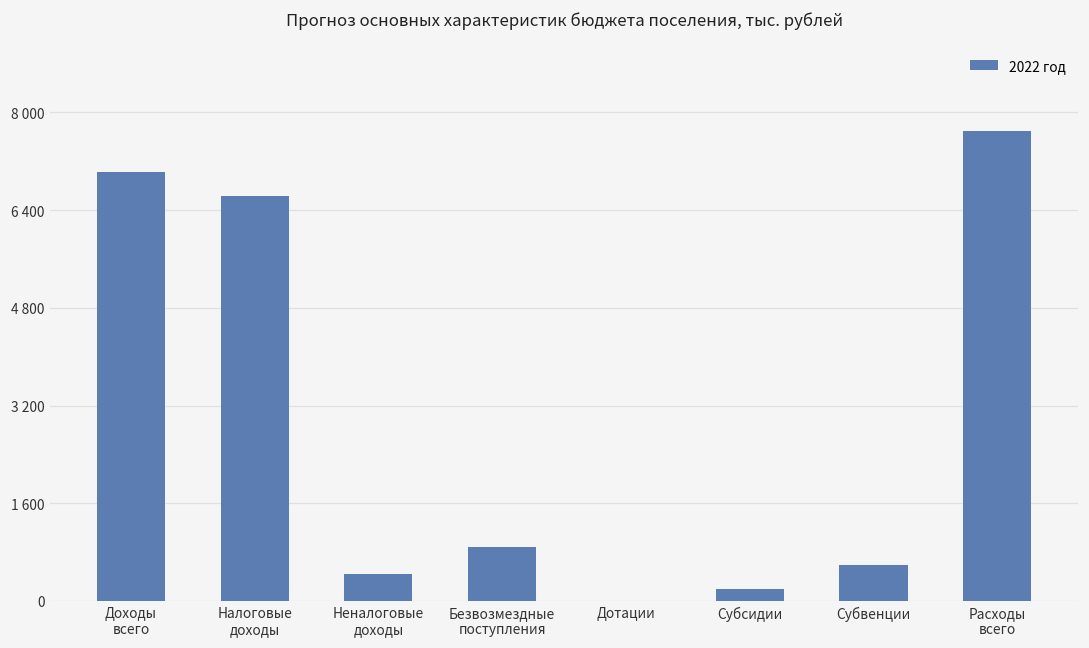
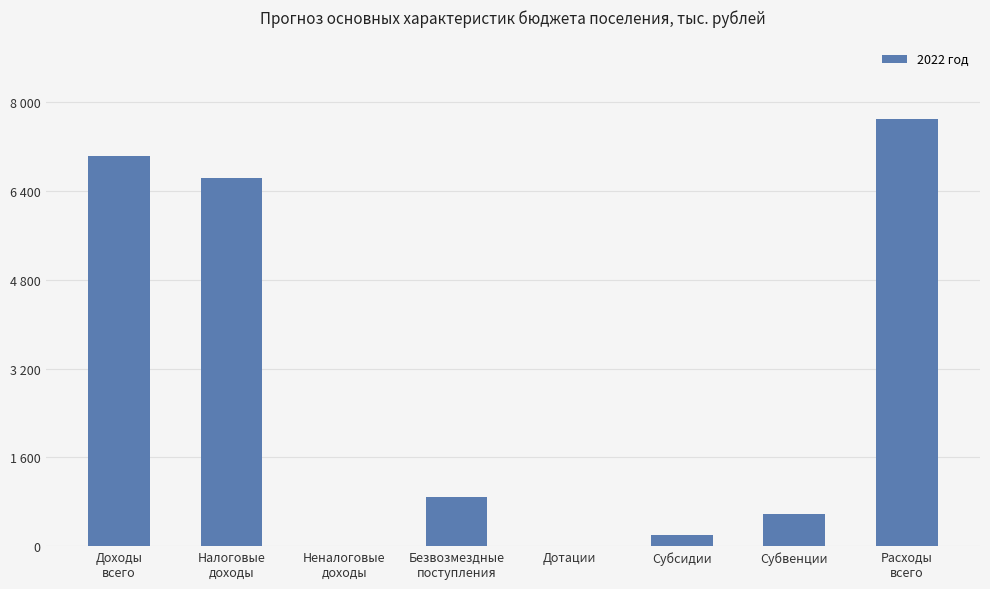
Неналоговые доходы: 400 -> 0
